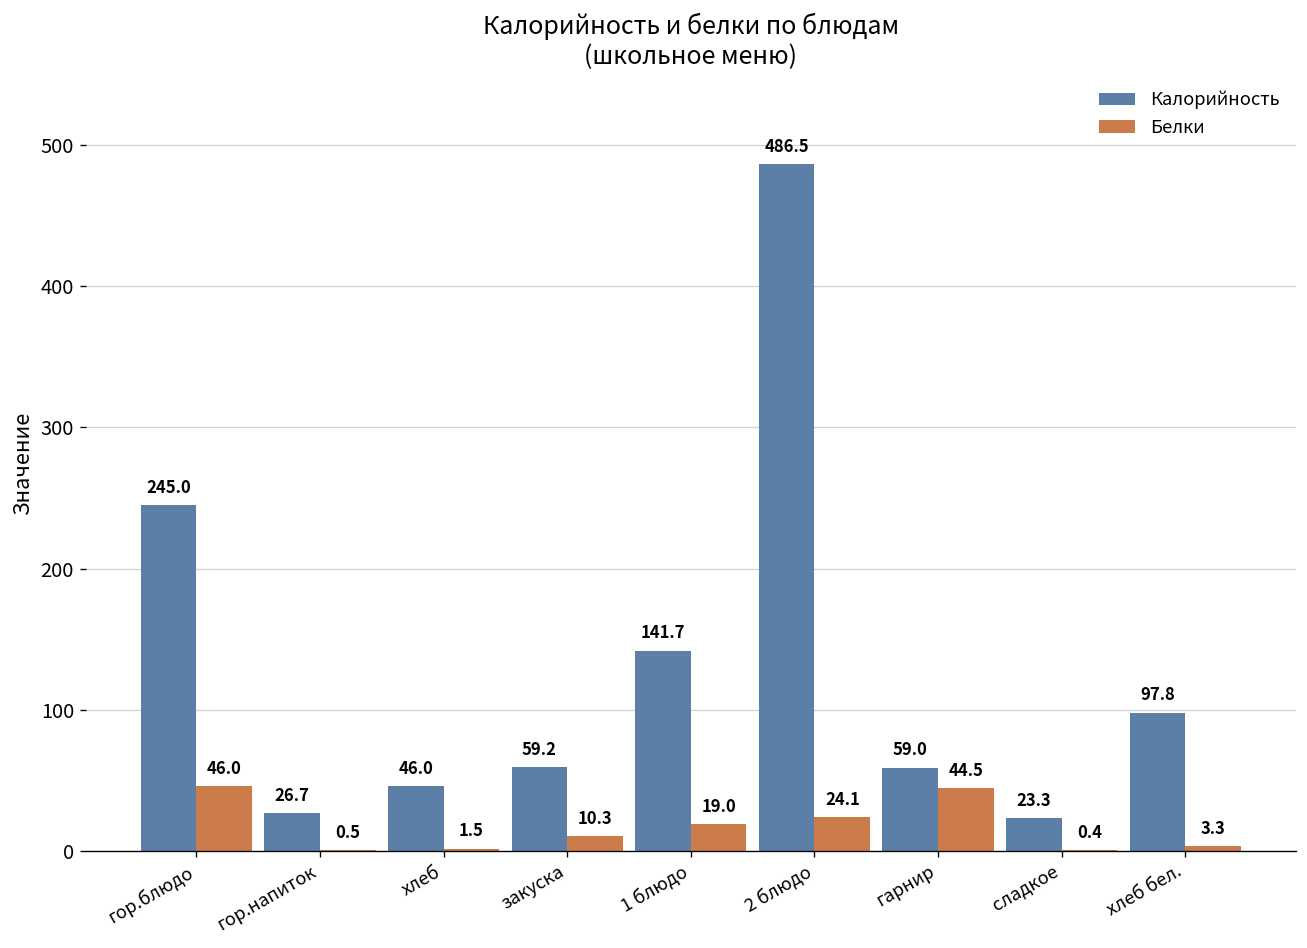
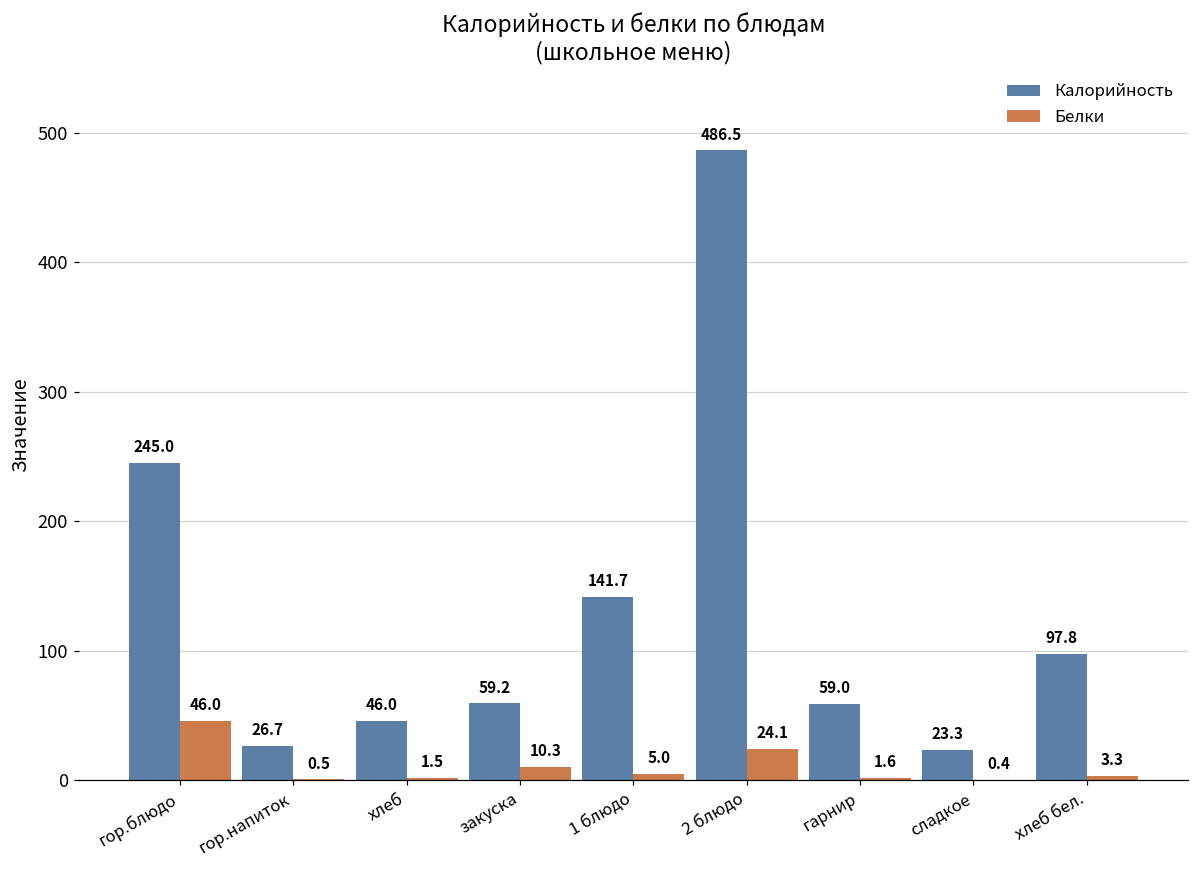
Белки, 1 блюдо: 19.0 -> 5.0
Белки, гарнир: 44.5 -> 1.6
